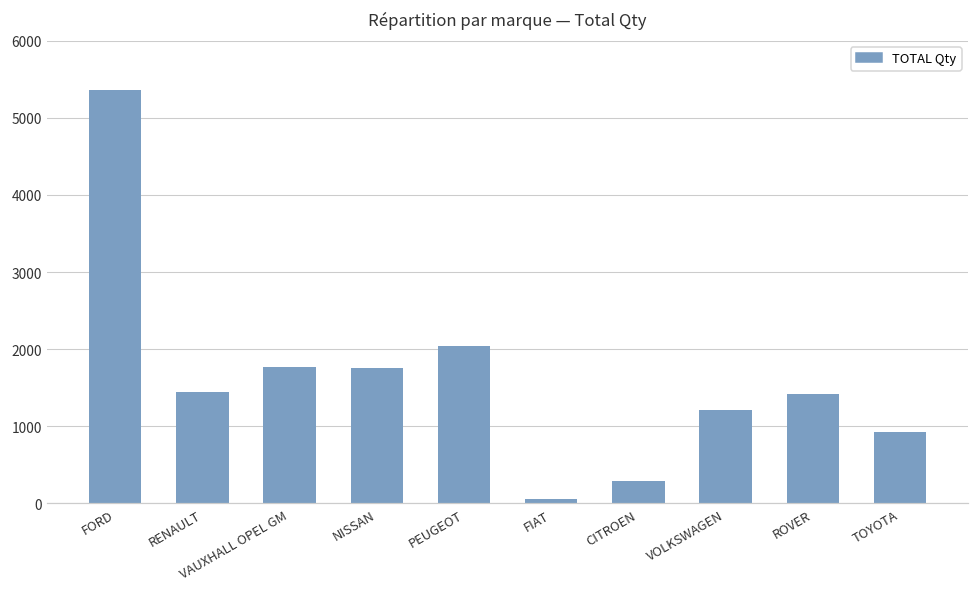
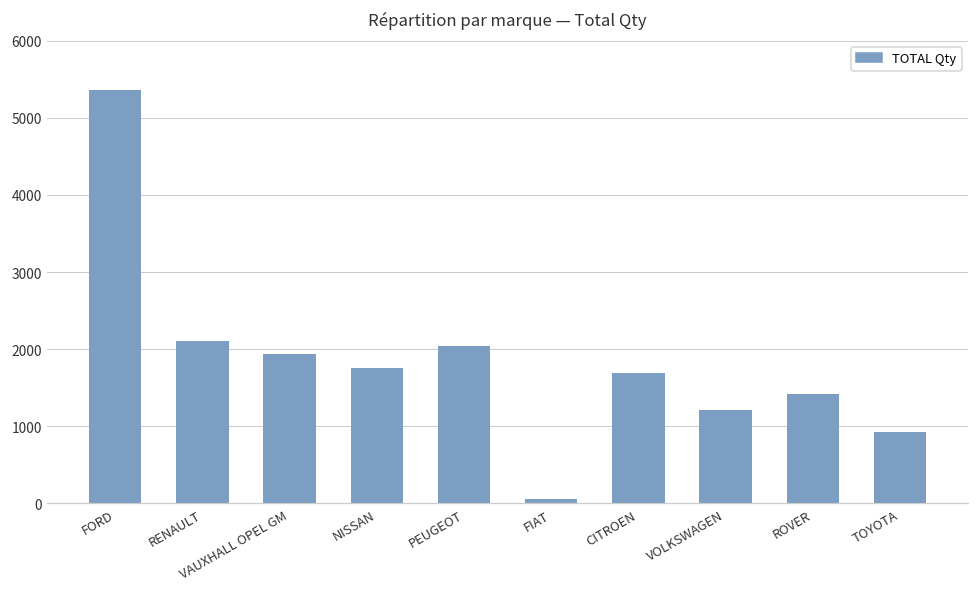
RENAULT: 1400 -> 2100
VAUXHALL OPEL GM: 1800 -> 1900
CITROEN: 300 -> 1700
